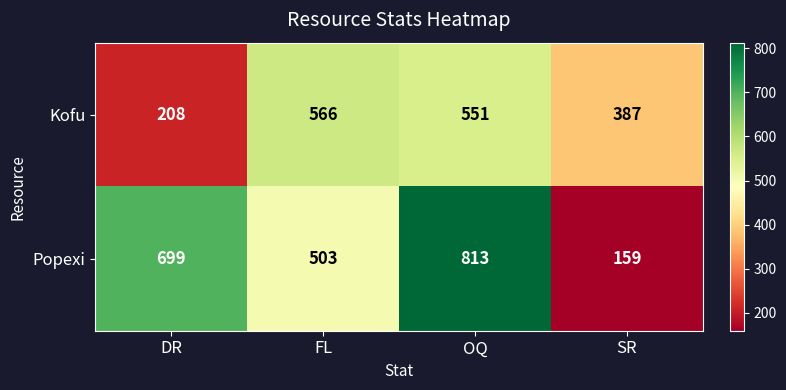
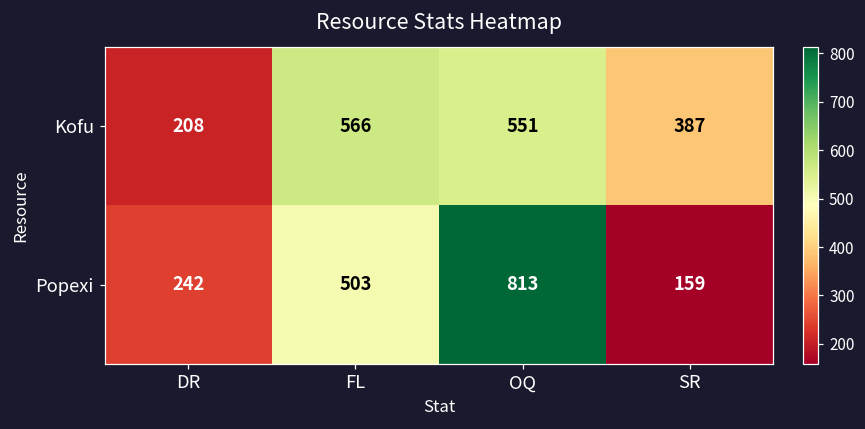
Popexi, DR: 699 -> 242
